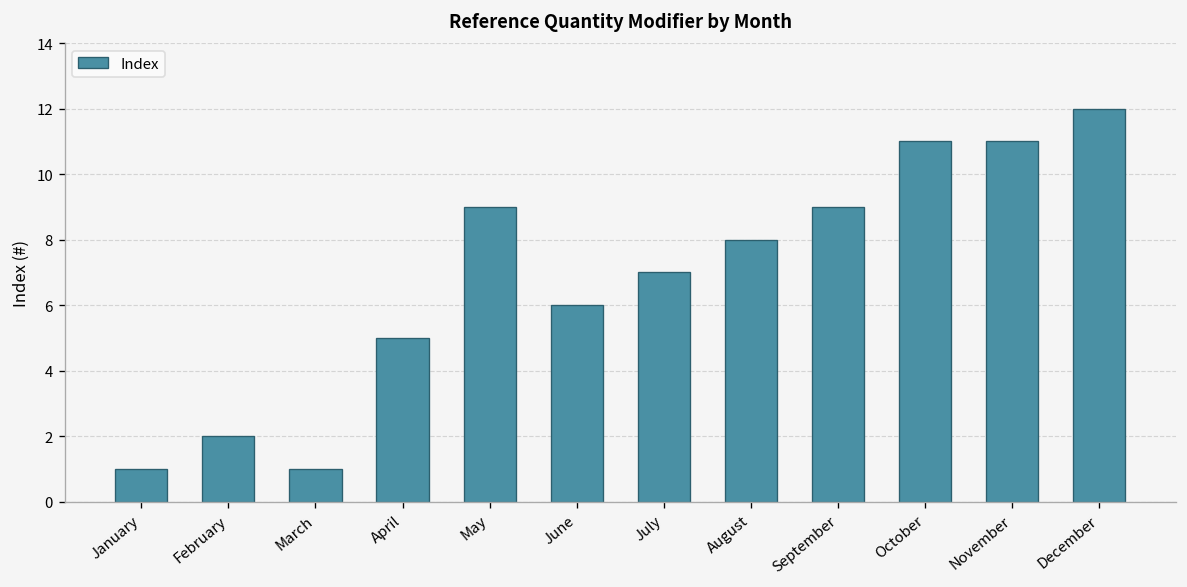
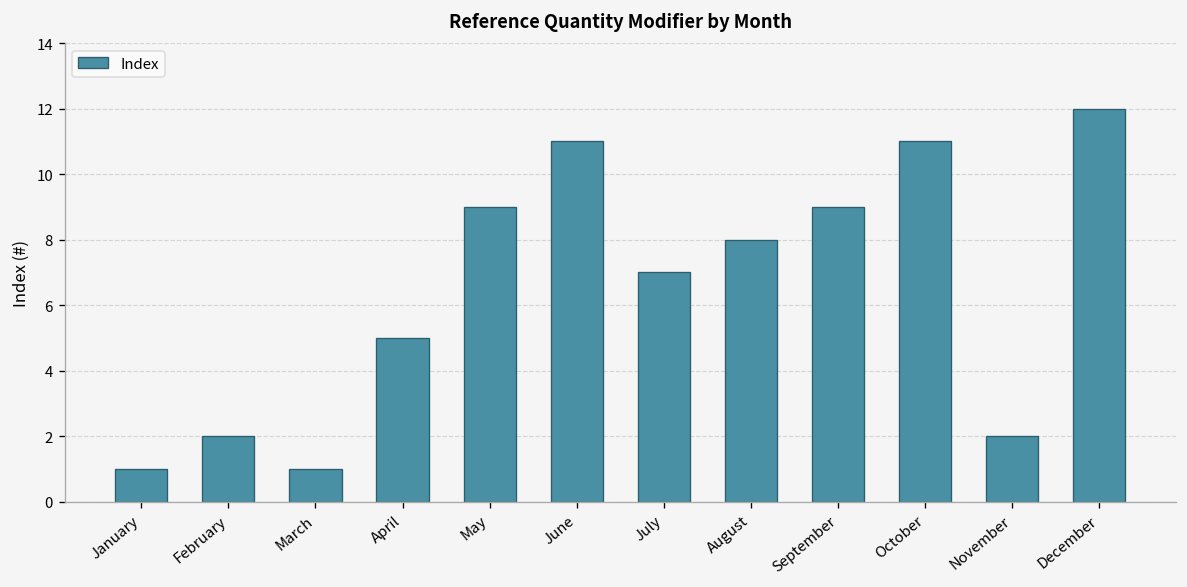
June: 6 -> 11
November: 11 -> 2
